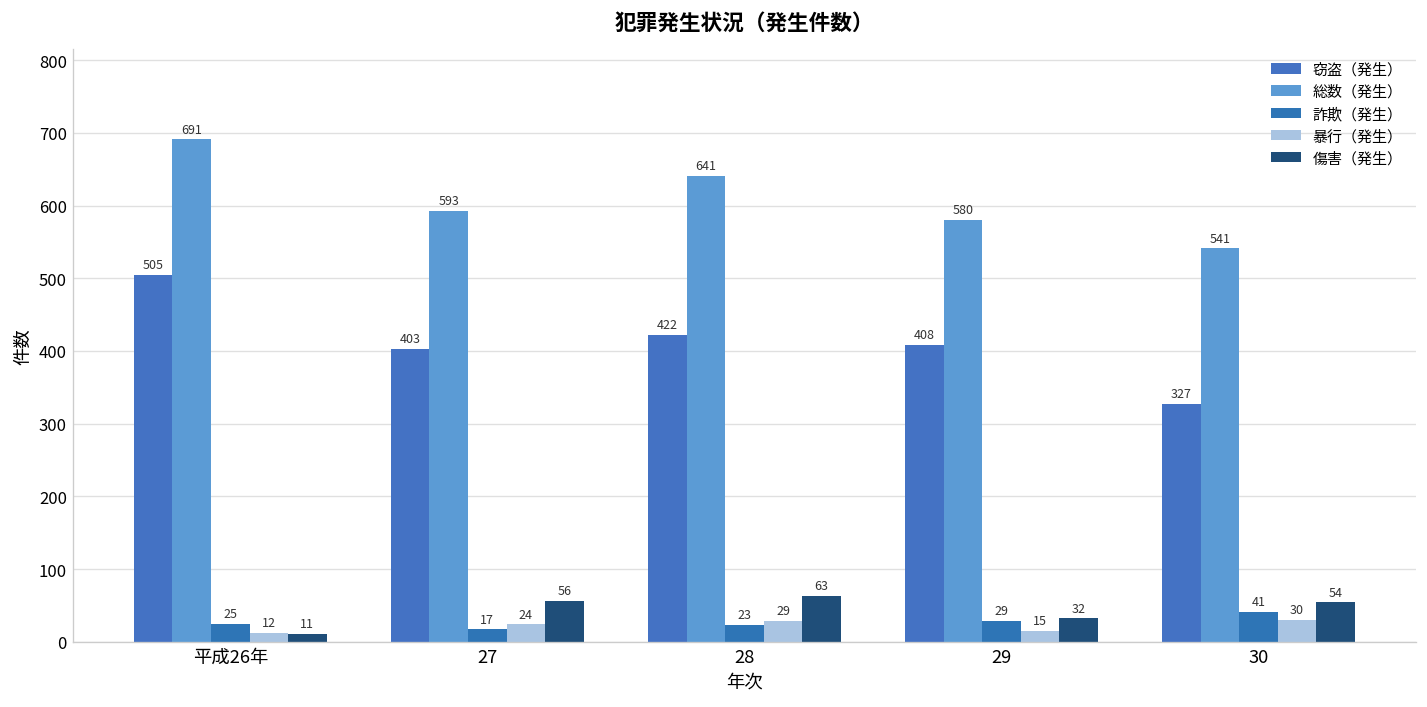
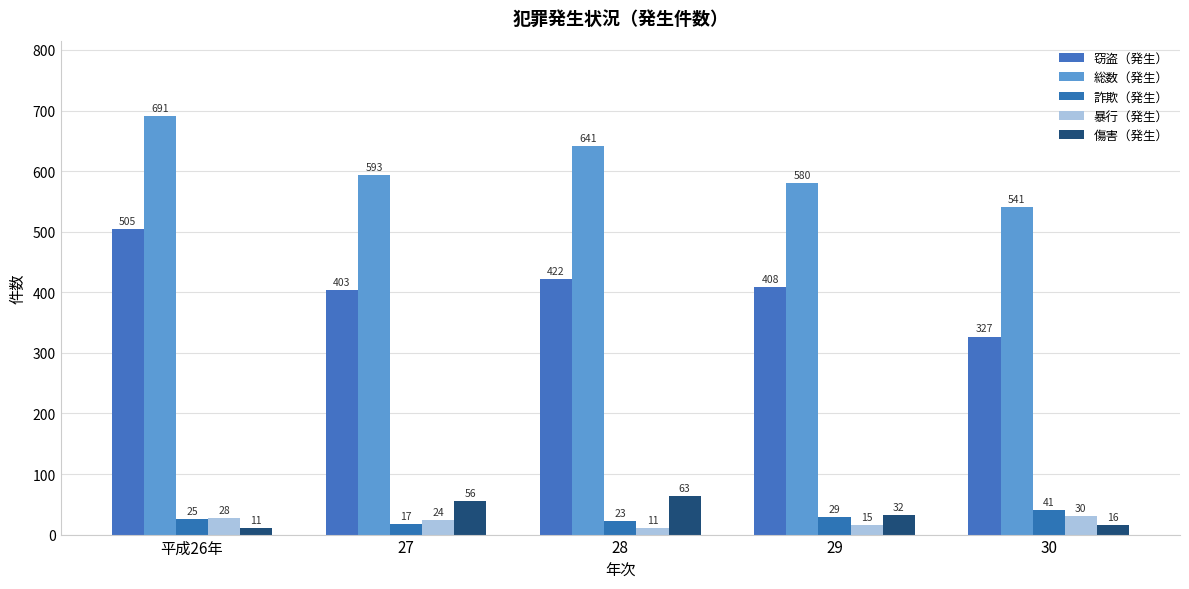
暴行（発生）, 平成26年: 12 -> 28
暴行（発生）, 28: 29 -> 11
傷害（発生）, 30: 54 -> 16
